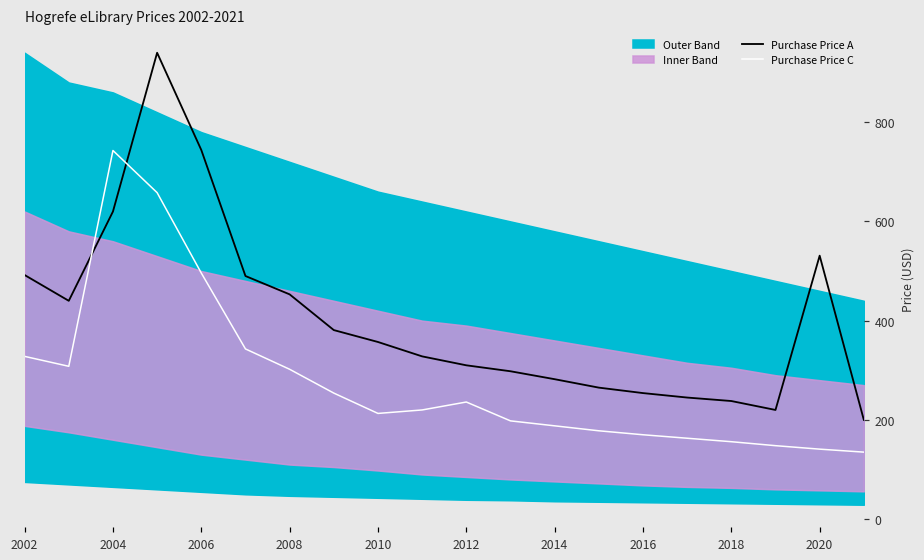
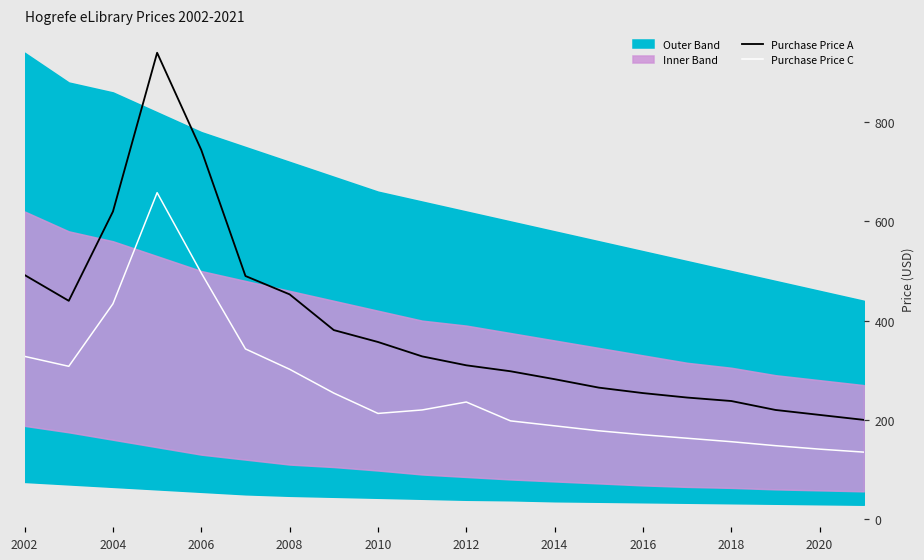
Purchase Price C, 2004: 740 -> 430
Purchase Price A, 2020: 530 -> 210
